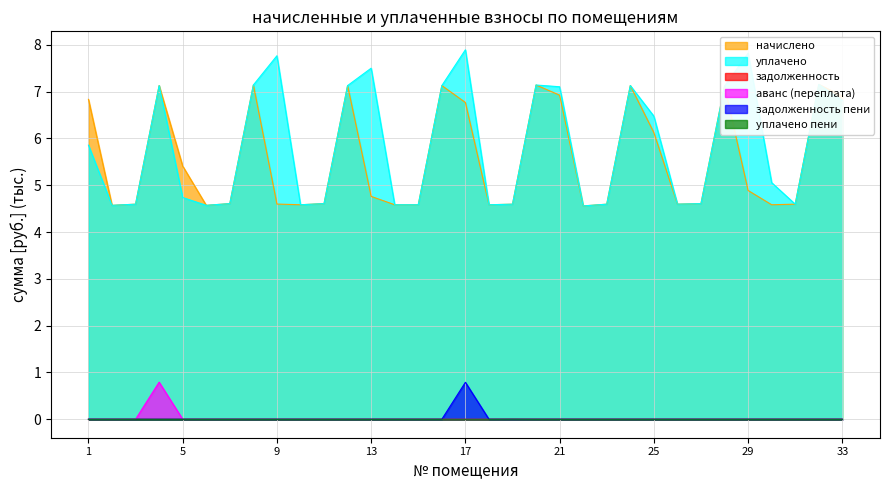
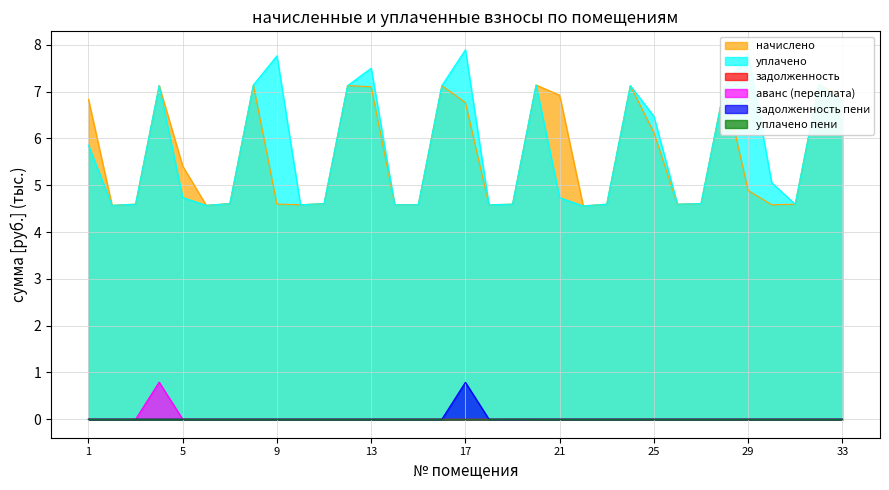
начислено, 13: 4.8 -> 7.1
уплачено, 21: 7.1 -> 4.7
